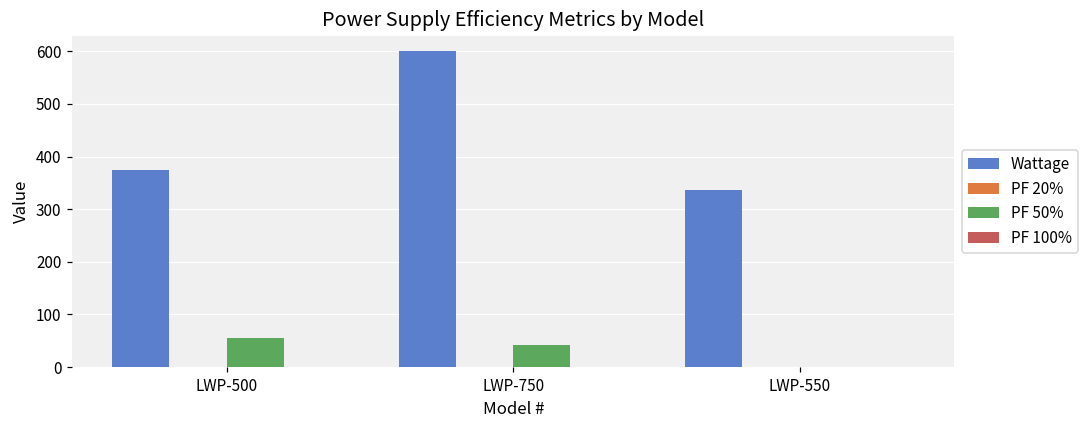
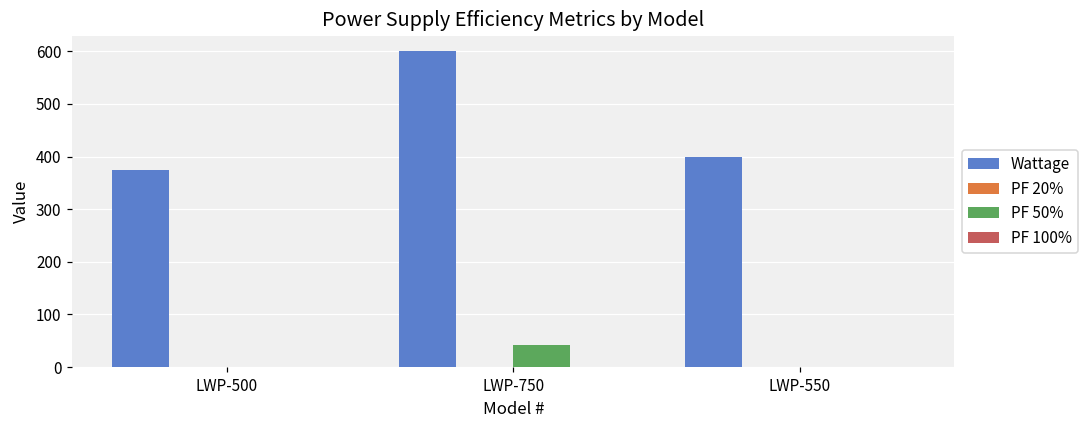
PF 50%, LWP-500: 50 -> 0
Wattage, LWP-550: 340 -> 400
